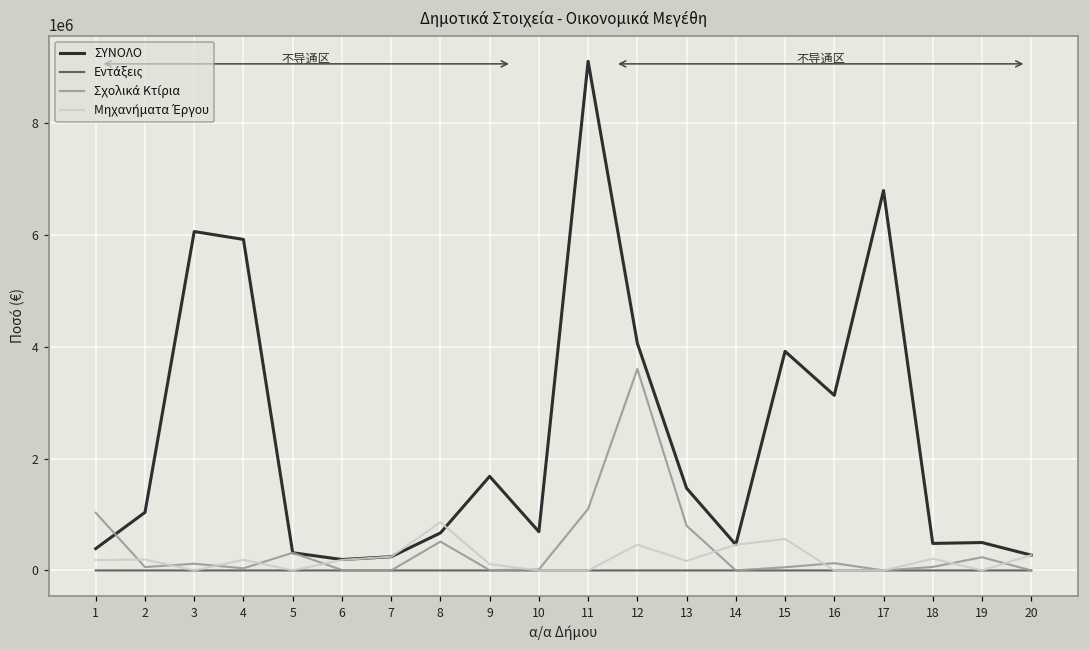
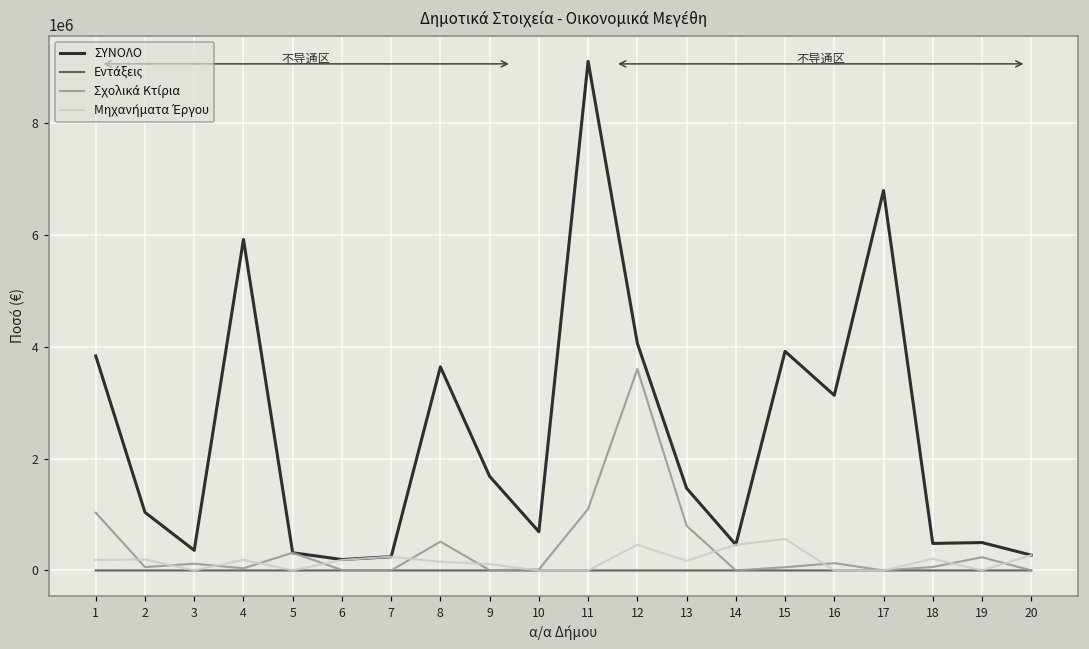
ΣΥΝΟΛΟ, 1: 400000 -> 3800000
ΣΥΝΟΛΟ, 3: 6100000 -> 400000
ΣΥΝΟΛΟ, 8: 700000 -> 3600000
Μηχανήματα Έργου, 8: 900000 -> 200000
